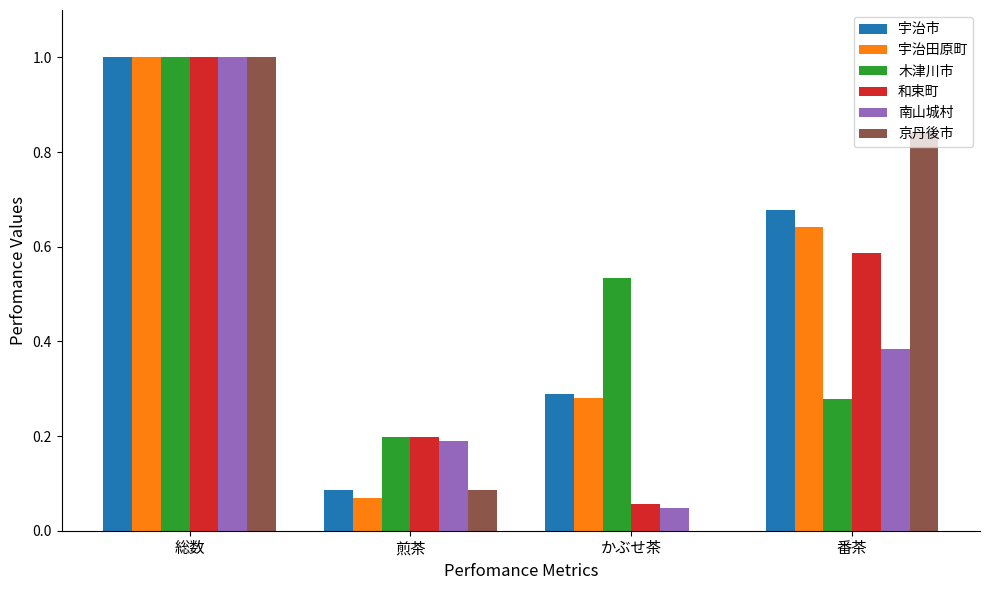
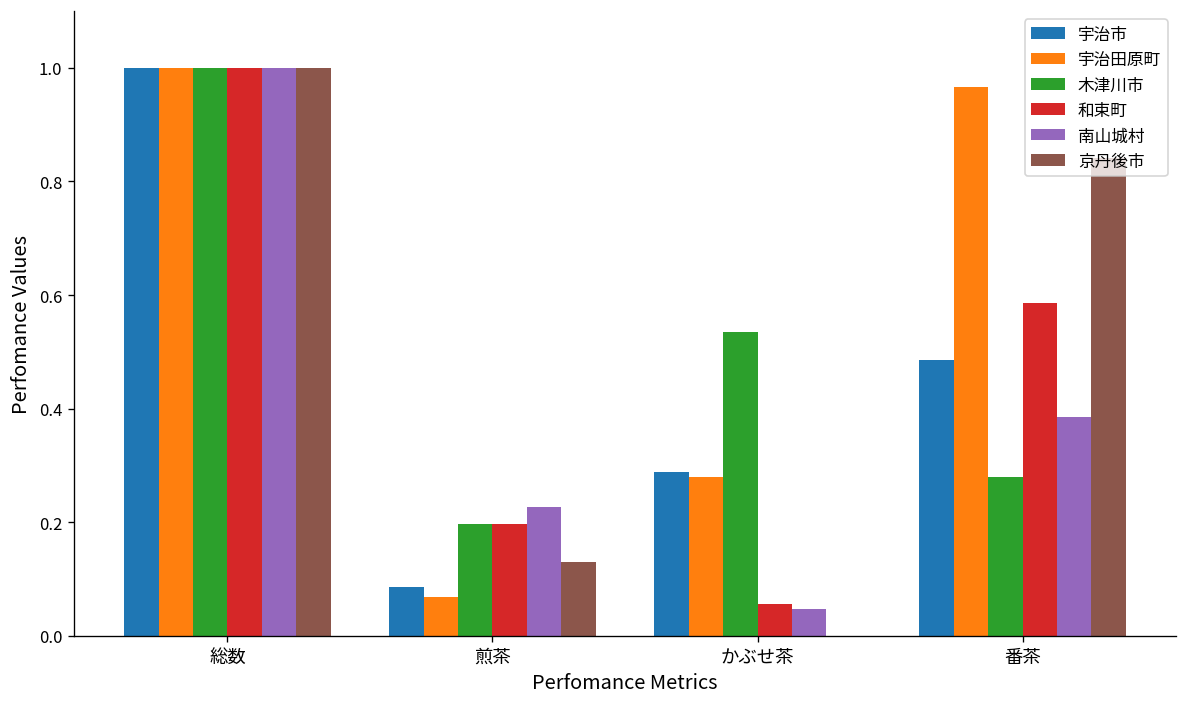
南山城村, 煎茶: 0.19 -> 0.23
京丹後市, 煎茶: 0.09 -> 0.13
宇治市, 番茶: 0.68 -> 0.49
宇治田原町, 番茶: 0.64 -> 0.97
